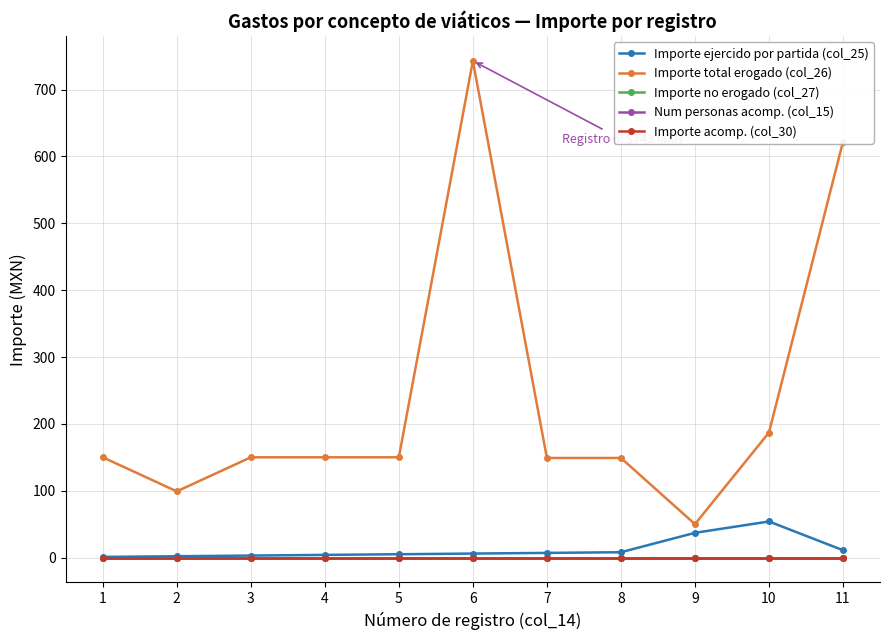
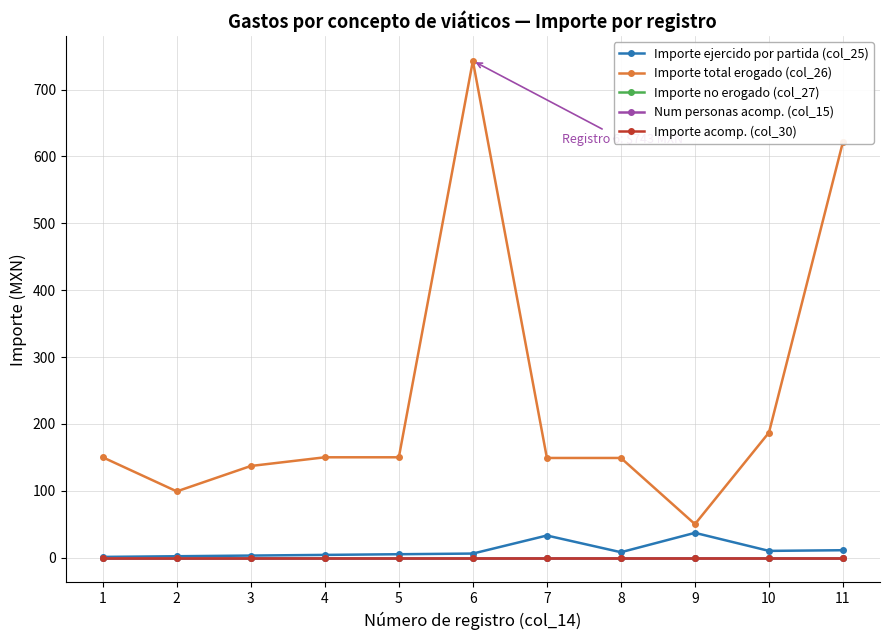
Importe total erogado (col_26), 3: 150 -> 140
Importe ejercido por partida (col_25), 7: 10 -> 30
Importe ejercido por partida (col_25), 10: 50 -> 10
